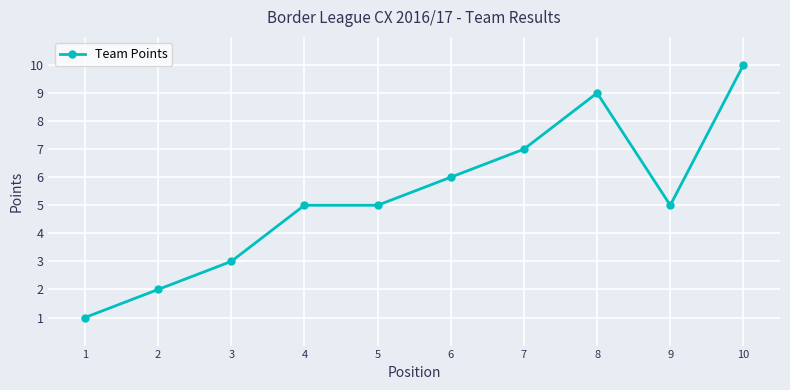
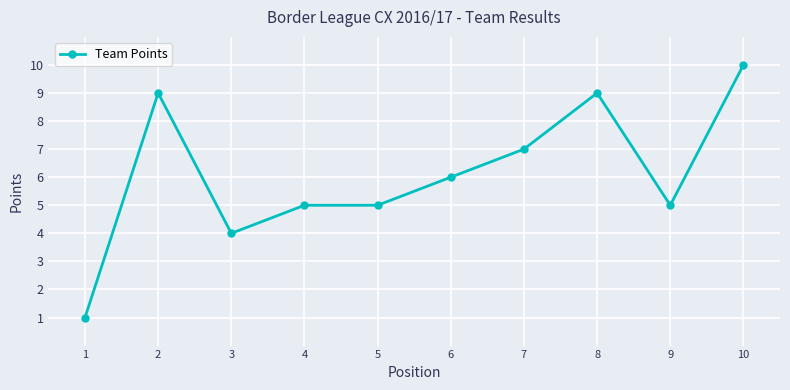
2: 2 -> 9
3: 3 -> 4
